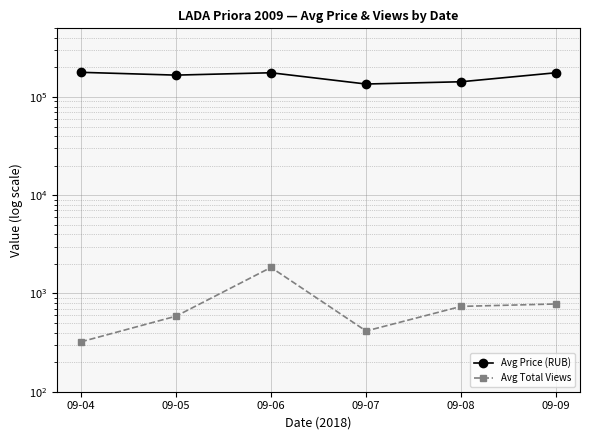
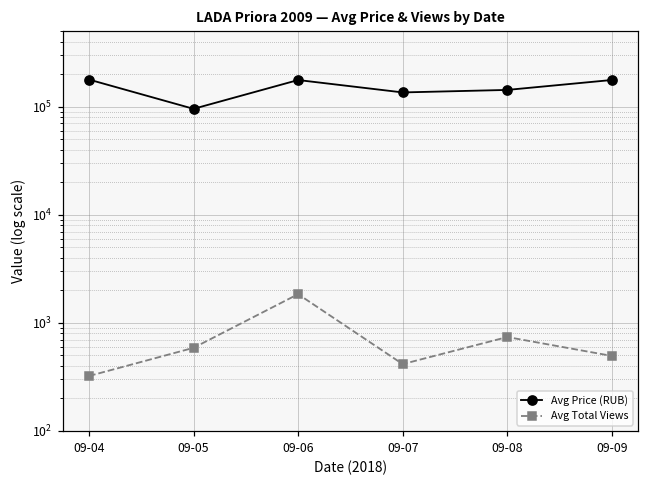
Avg Price (RUB), 09-05: 170000 -> 100000
Avg Total Views, 09-09: 800 -> 500
